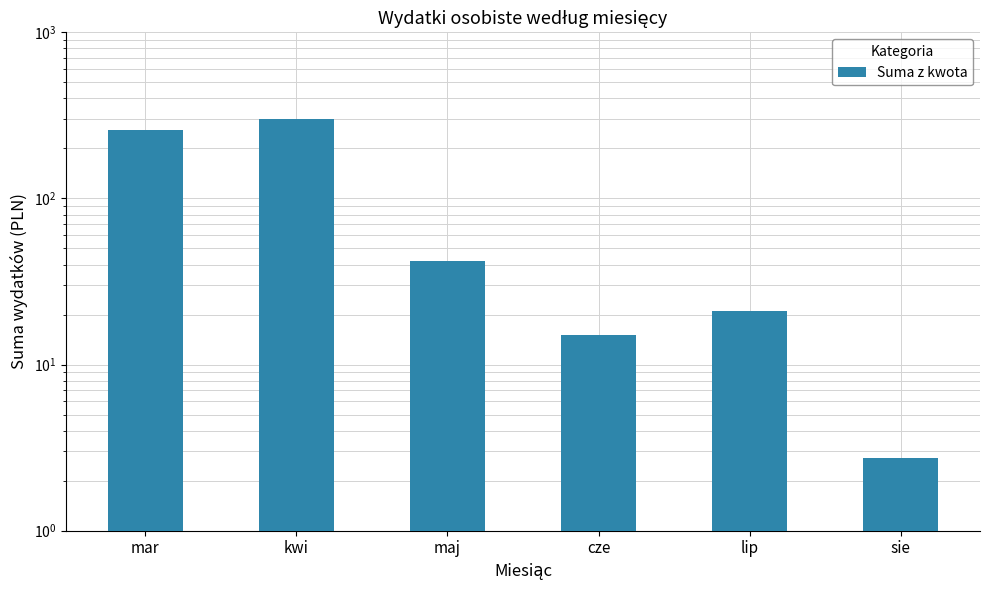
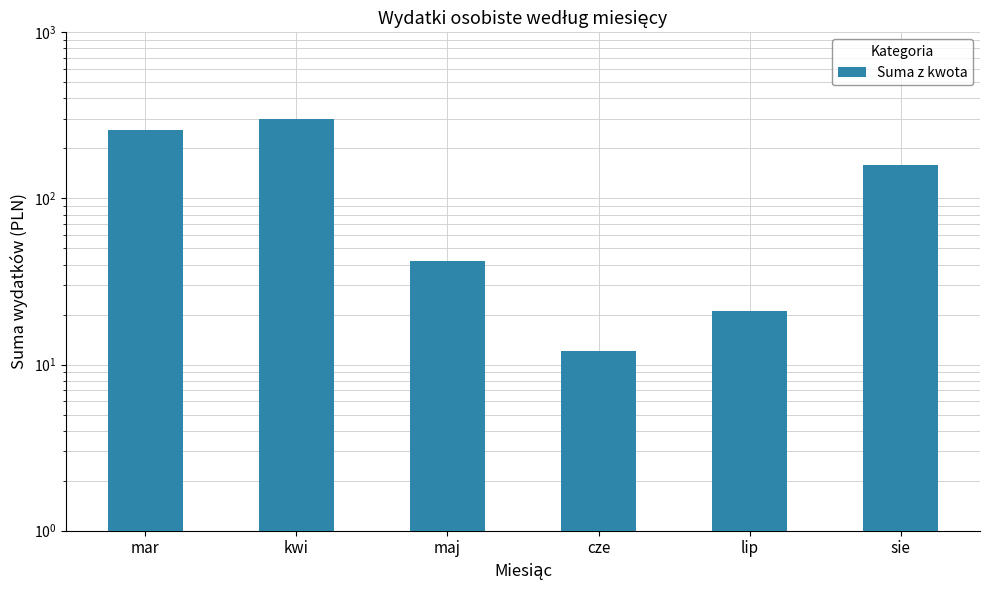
cze: 15 -> 12
sie: 2.8 -> 160
